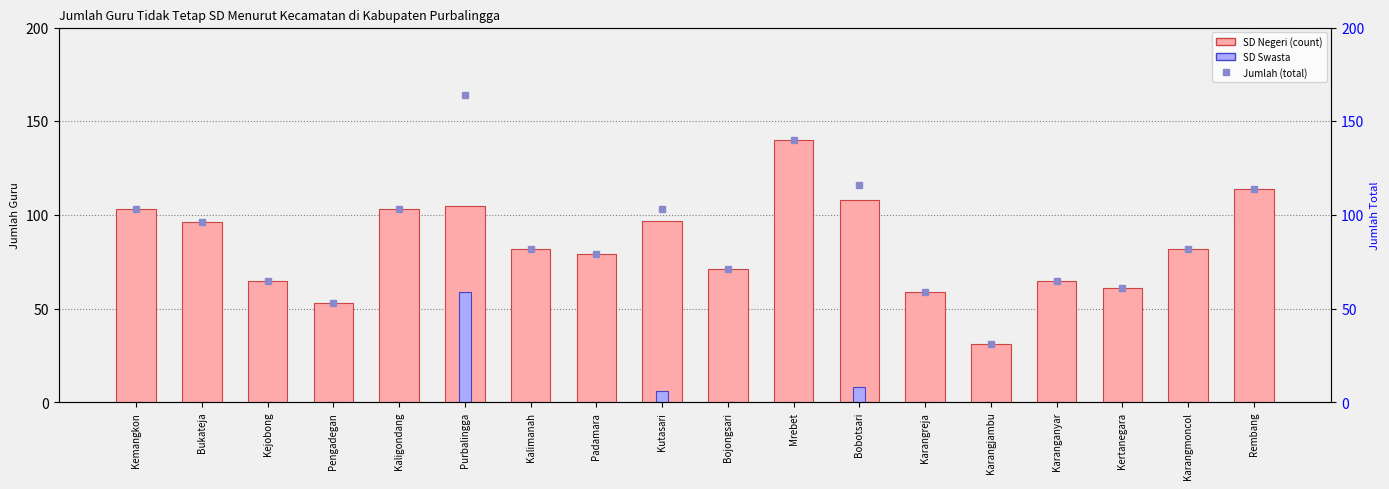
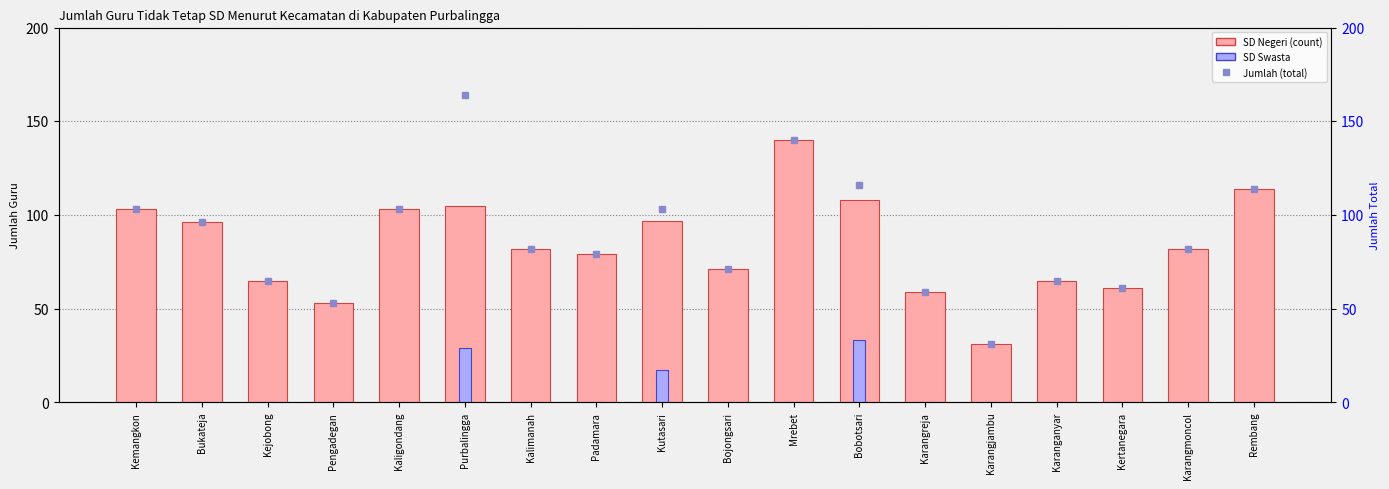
SD Swasta, Purbalingga: 59 -> 29
SD Swasta, Kutasari: 6 -> 17
SD Swasta, Bobotsari: 8 -> 33
